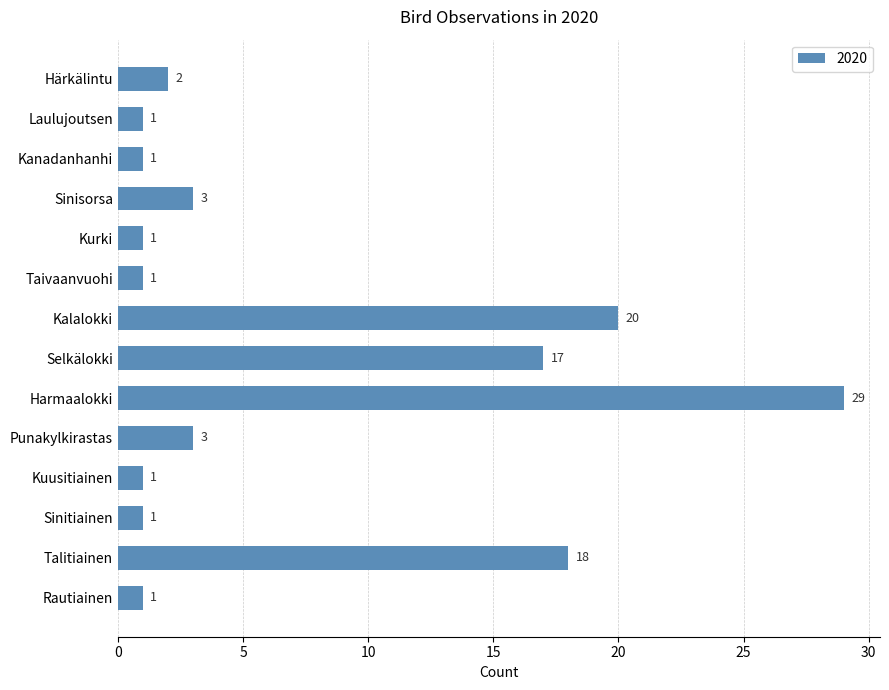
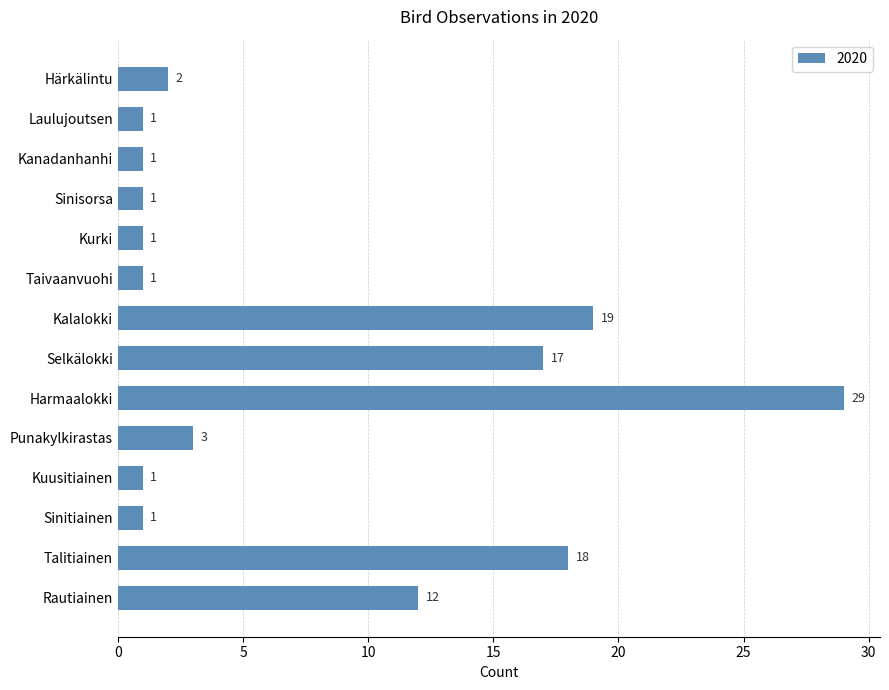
Sinisorsa: 3 -> 1
Kalalokki: 20 -> 19
Rautiainen: 1 -> 12
